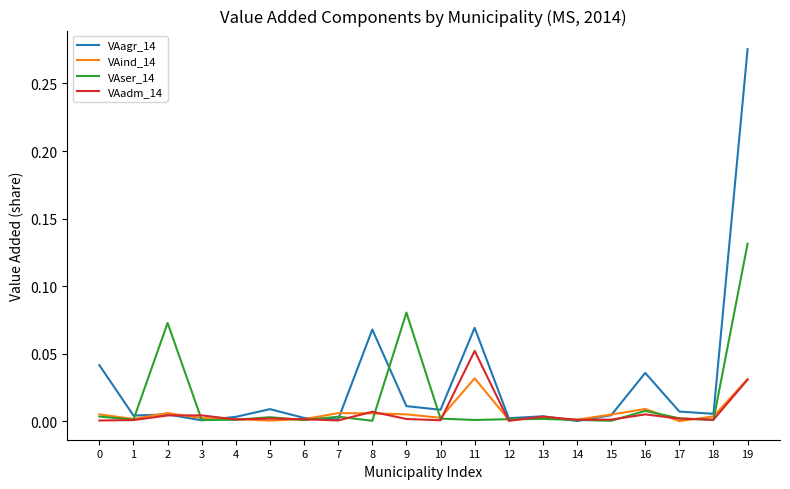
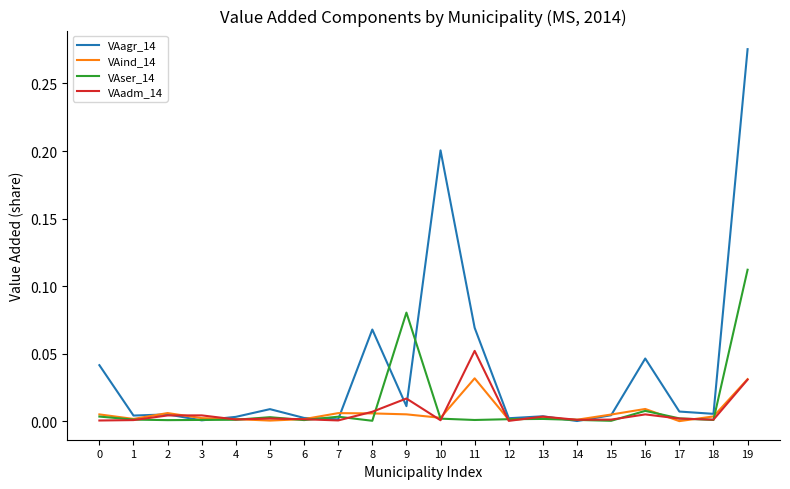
VAser_14, 2: 0.073 -> 0.001
VAadm_14, 9: 0.002 -> 0.017
VAagr_14, 10: 0.008 -> 0.200
VAagr_14, 16: 0.036 -> 0.046
VAser_14, 19: 0.131 -> 0.112
